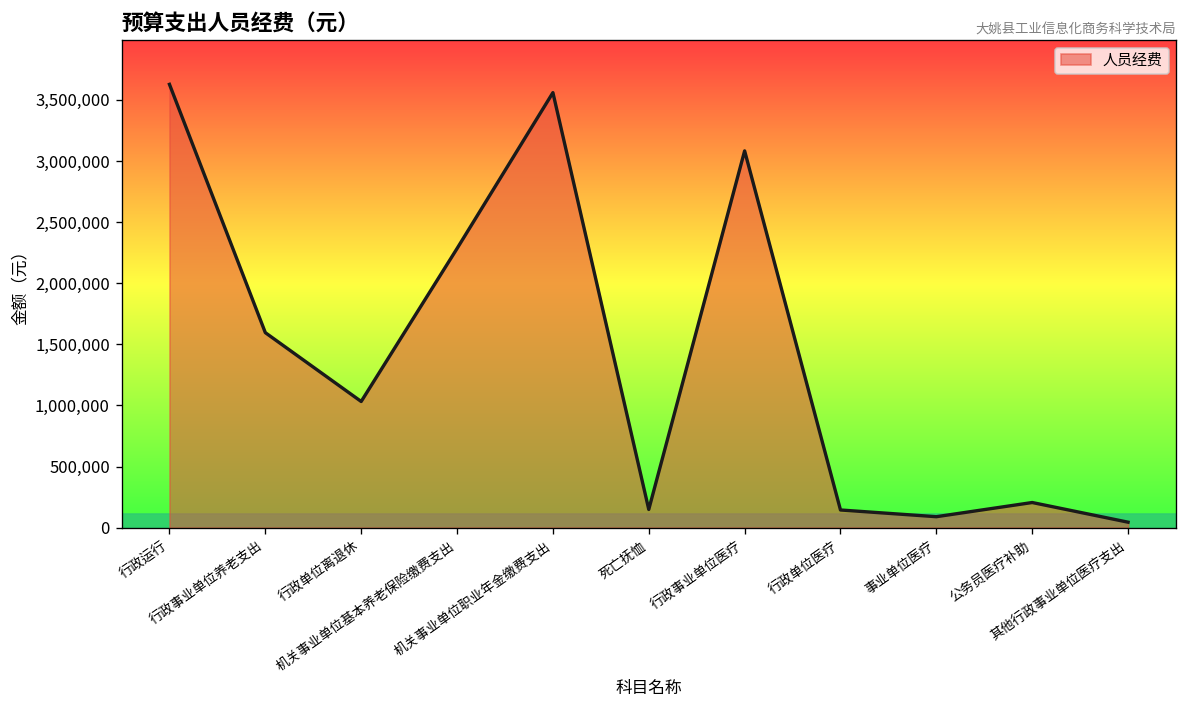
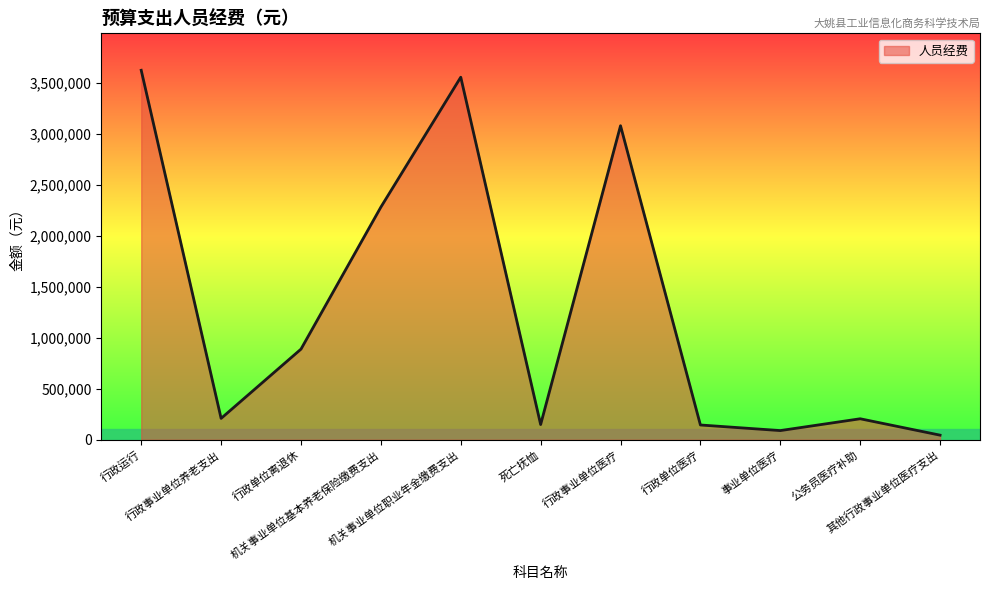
行政事业单位养老支出: 1,600,000 -> 210,000
行政单位离退休: 1,030,000 -> 890,000
